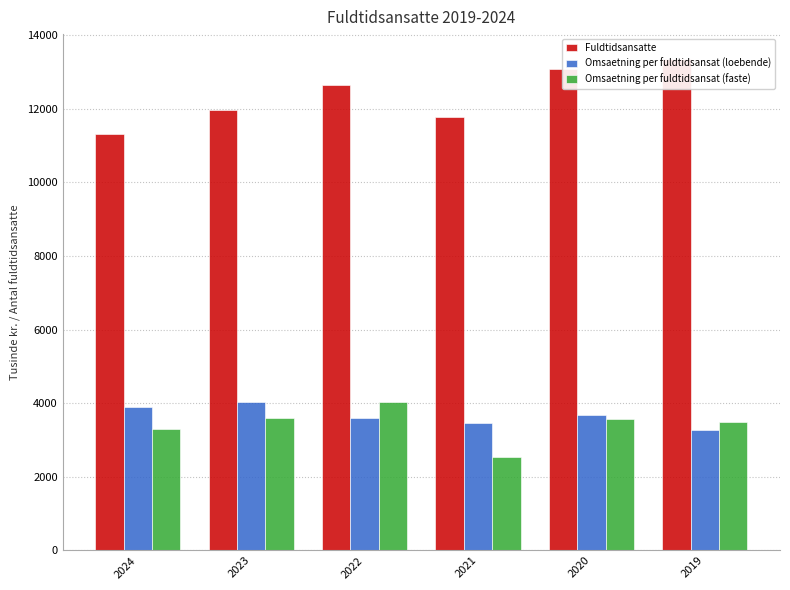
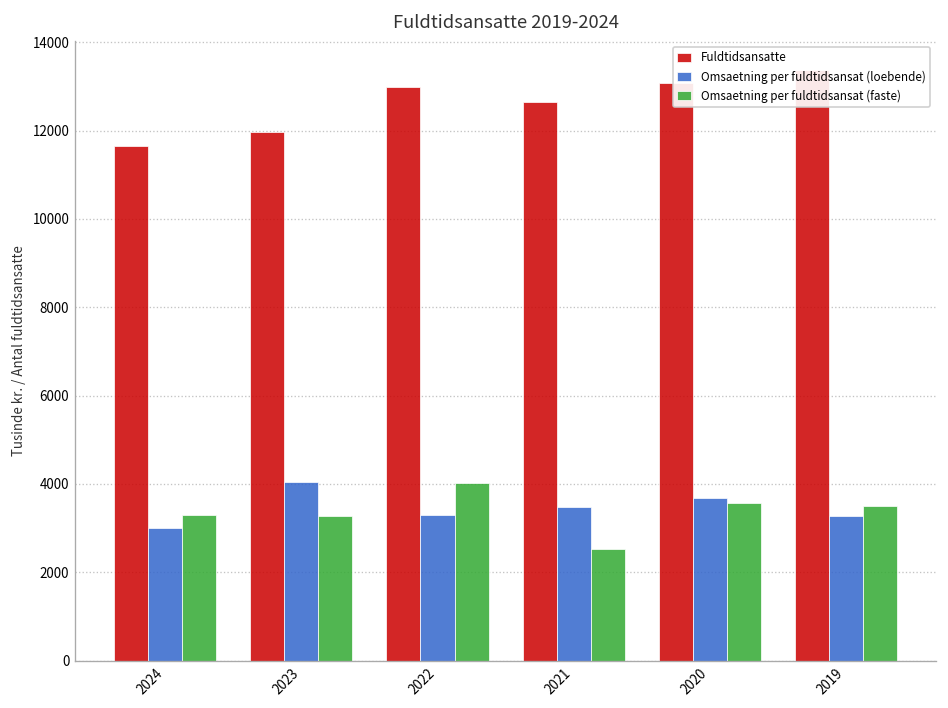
Fuldtidsansatte, 2024: 11300 -> 11700
Omsaetning per fuldtidsansat (loebende), 2024: 3900 -> 3000
Omsaetning per fuldtidsansat (faste), 2023: 3600 -> 3300
Fuldtidsansatte, 2022: 12600 -> 13000
Omsaetning per fuldtidsansat (loebende), 2022: 3600 -> 3300
Fuldtidsansatte, 2021: 11800 -> 12600
